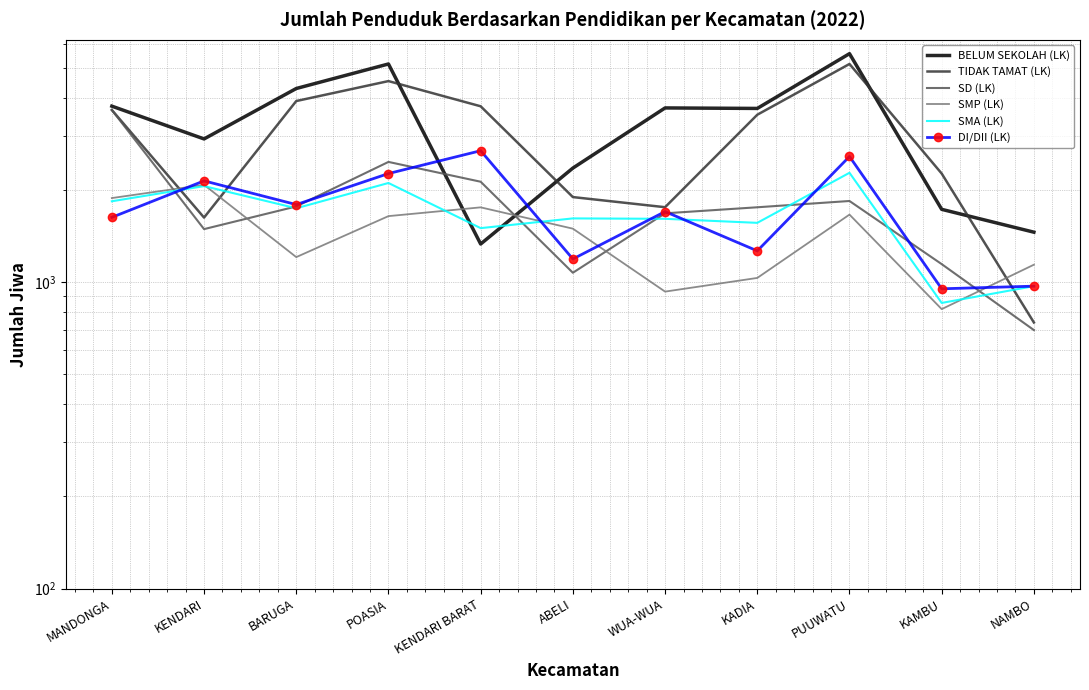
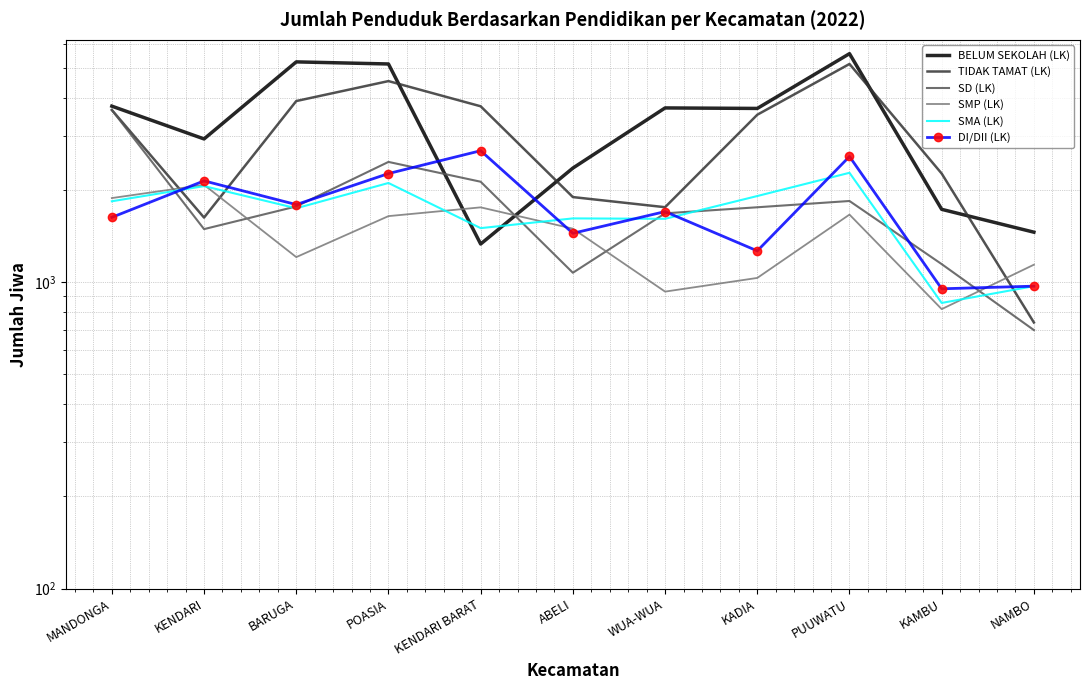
BELUM SEKOLAH (LK), BARUGA: 4300 -> 5200
DI/DII (LK), ABELI: 1190 -> 1400
SMA (LK), KADIA: 1600 -> 1900
